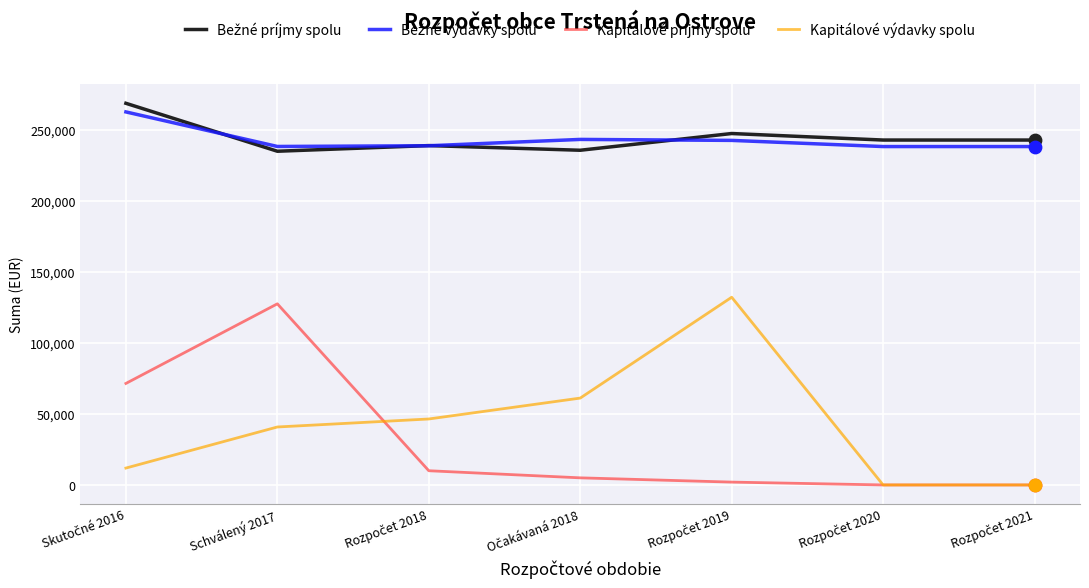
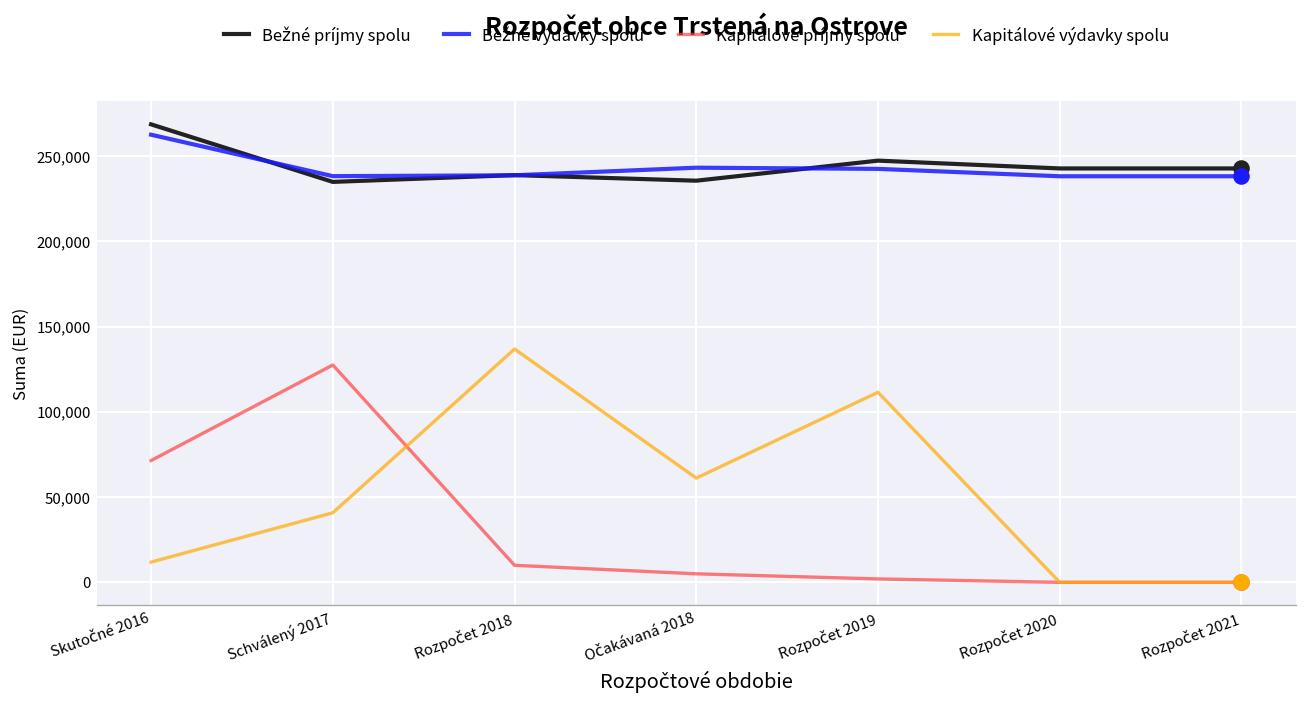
Kapitálové výdavky spolu, Rozpočet 2018: 46,000 -> 137,000
Kapitálové výdavky spolu, Rozpočet 2019: 132,000 -> 111,000
